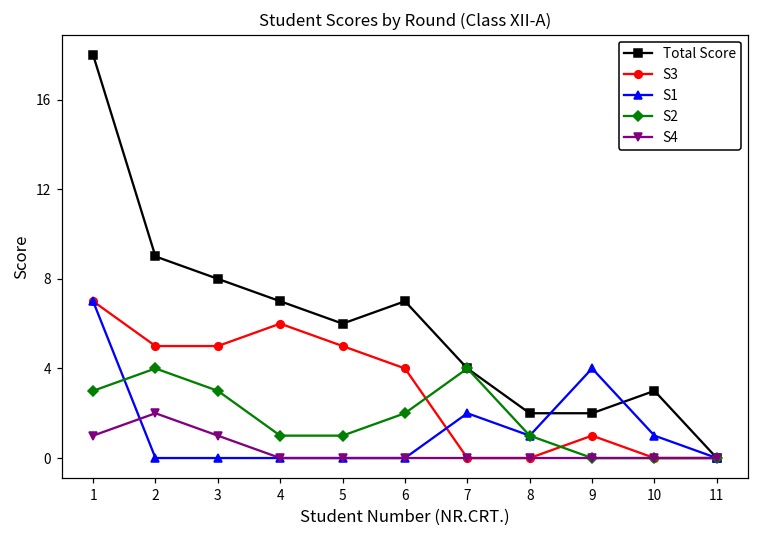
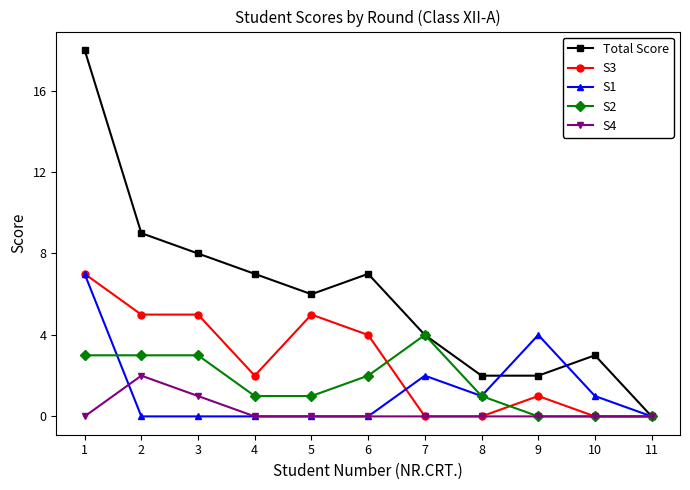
S4, 1: 1 -> 0
S2, 2: 4 -> 3
S3, 4: 6 -> 2
